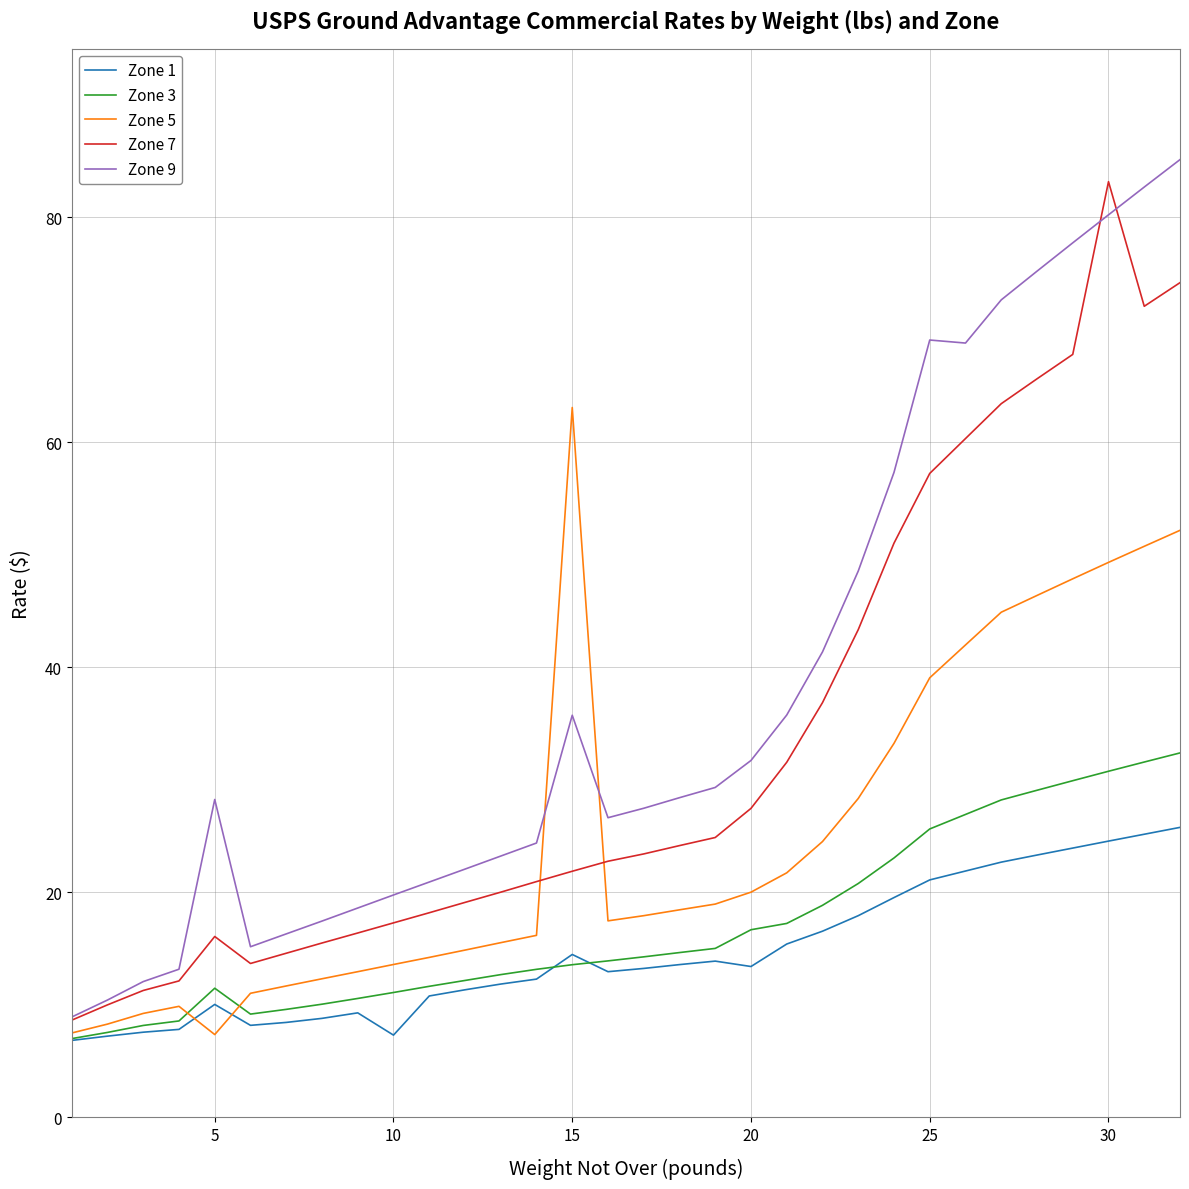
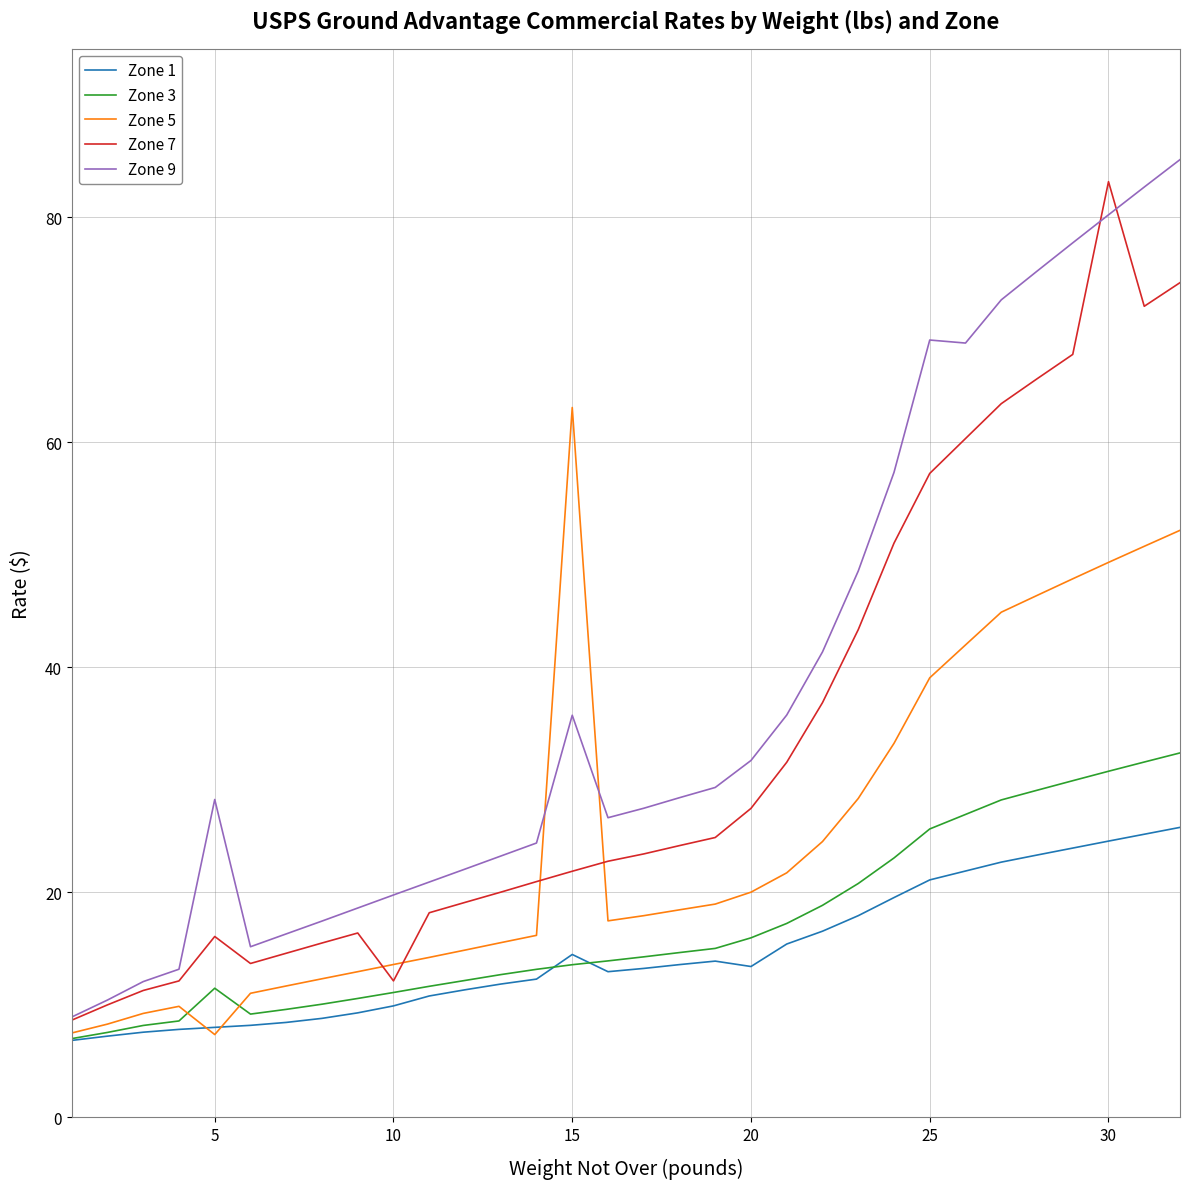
Zone 1, 5: 10.0 -> 8.0
Zone 1, 10: 7.3 -> 9.9
Zone 7, 10: 17.3 -> 12.1
Zone 3, 20: 16.7 -> 16.0
